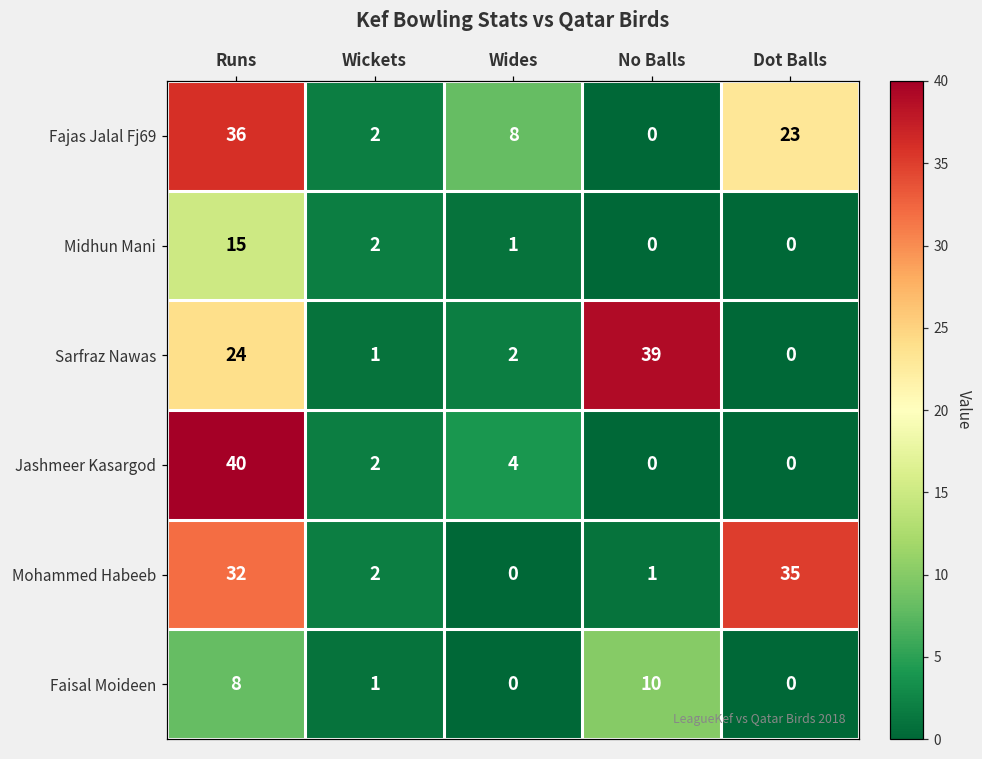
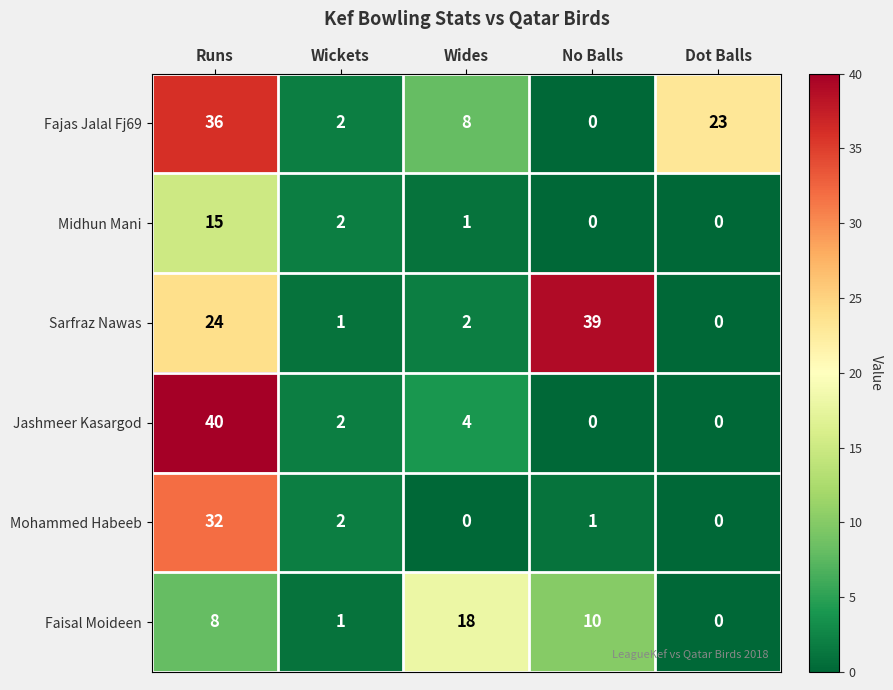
Mohammed Habeeb, Dot Balls: 35 -> 0
Faisal Moideen, Wides: 0 -> 18
